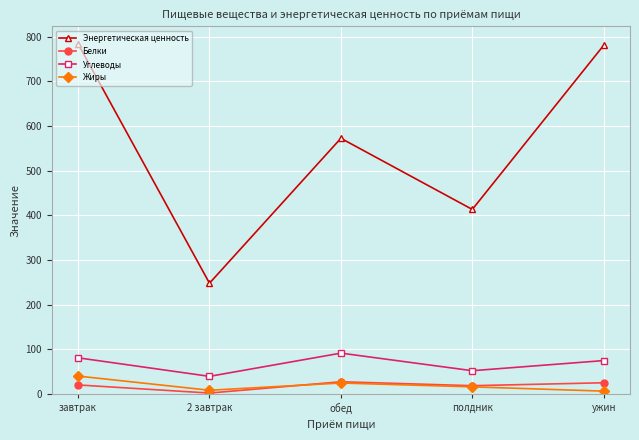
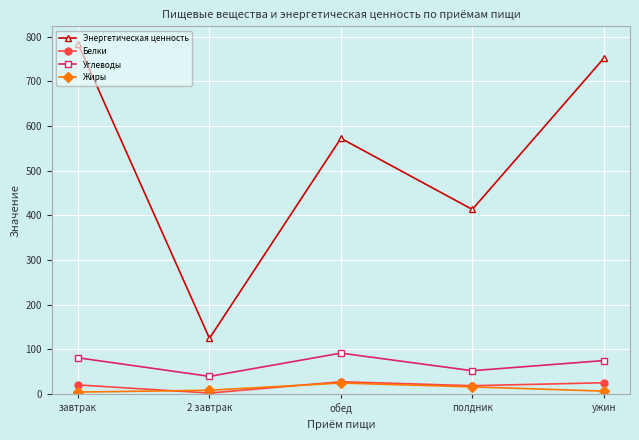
Жиры, завтрак: 40 -> 0
Энергетическая ценность, 2 завтрак: 250 -> 120
Энергетическая ценность, ужин: 780 -> 750
